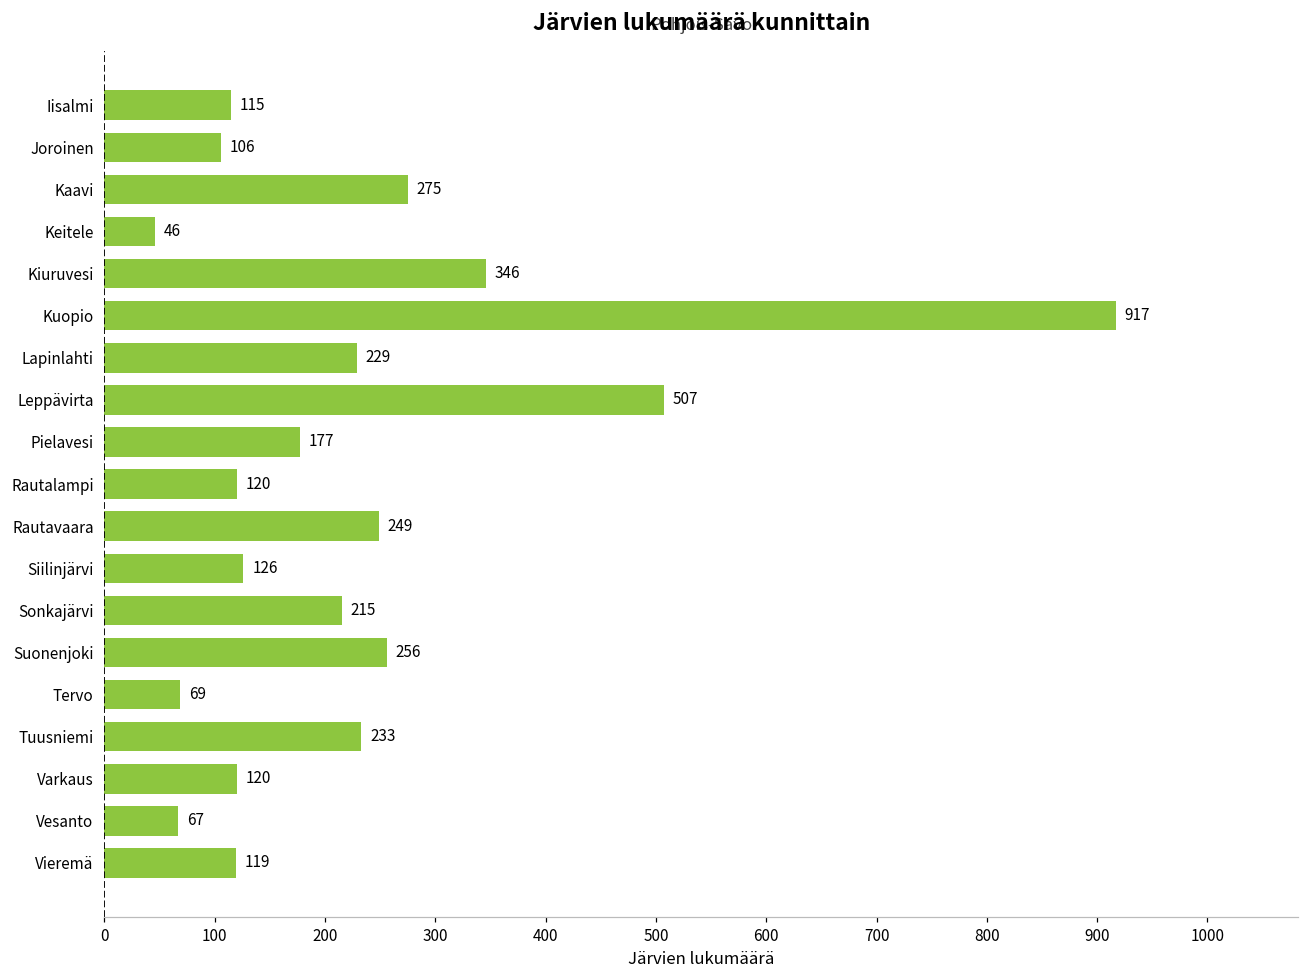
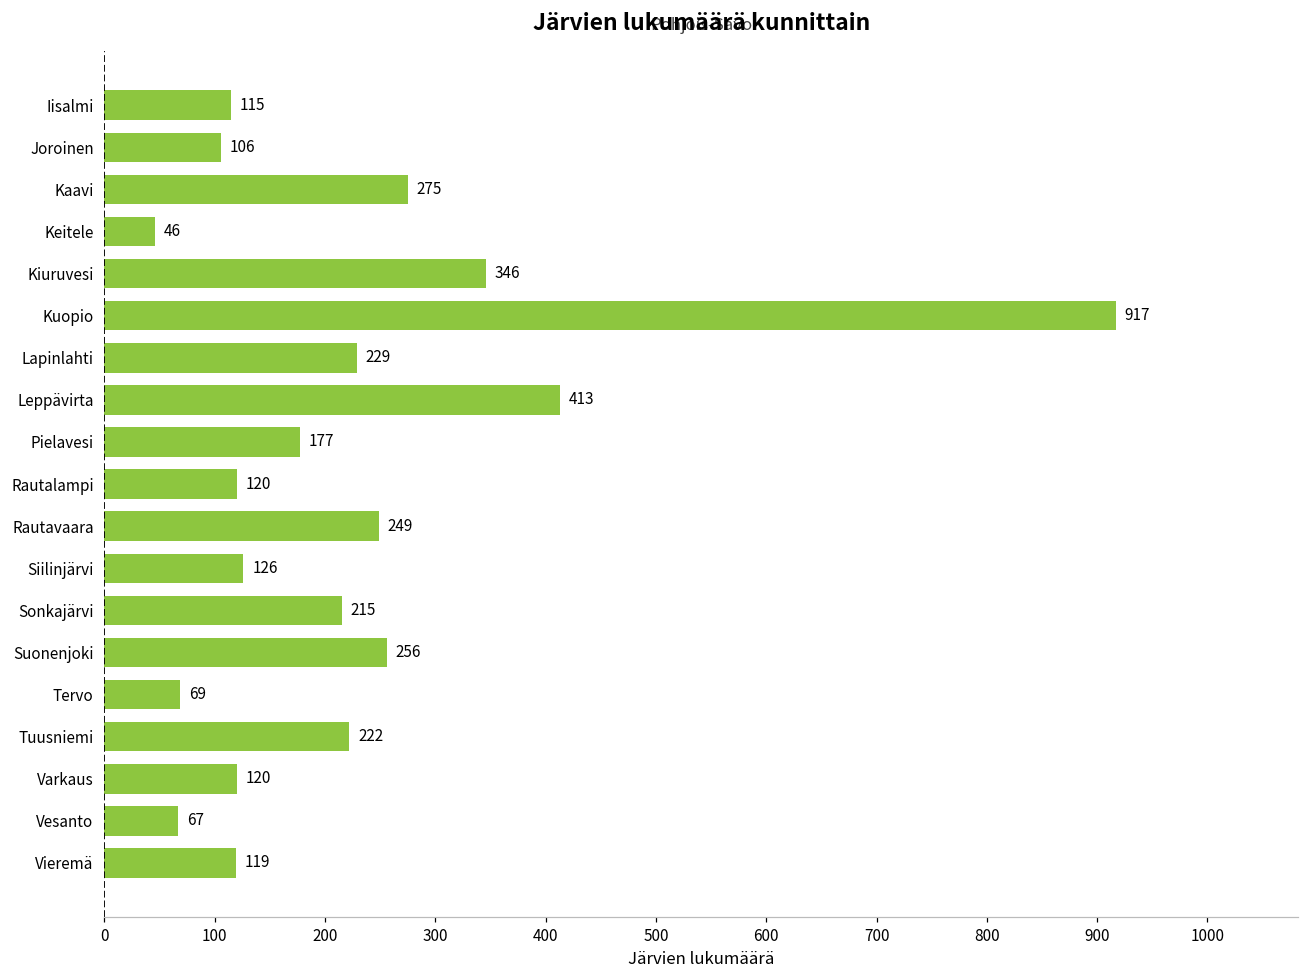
Leppävirta: 507 -> 413
Tuusniemi: 233 -> 222
